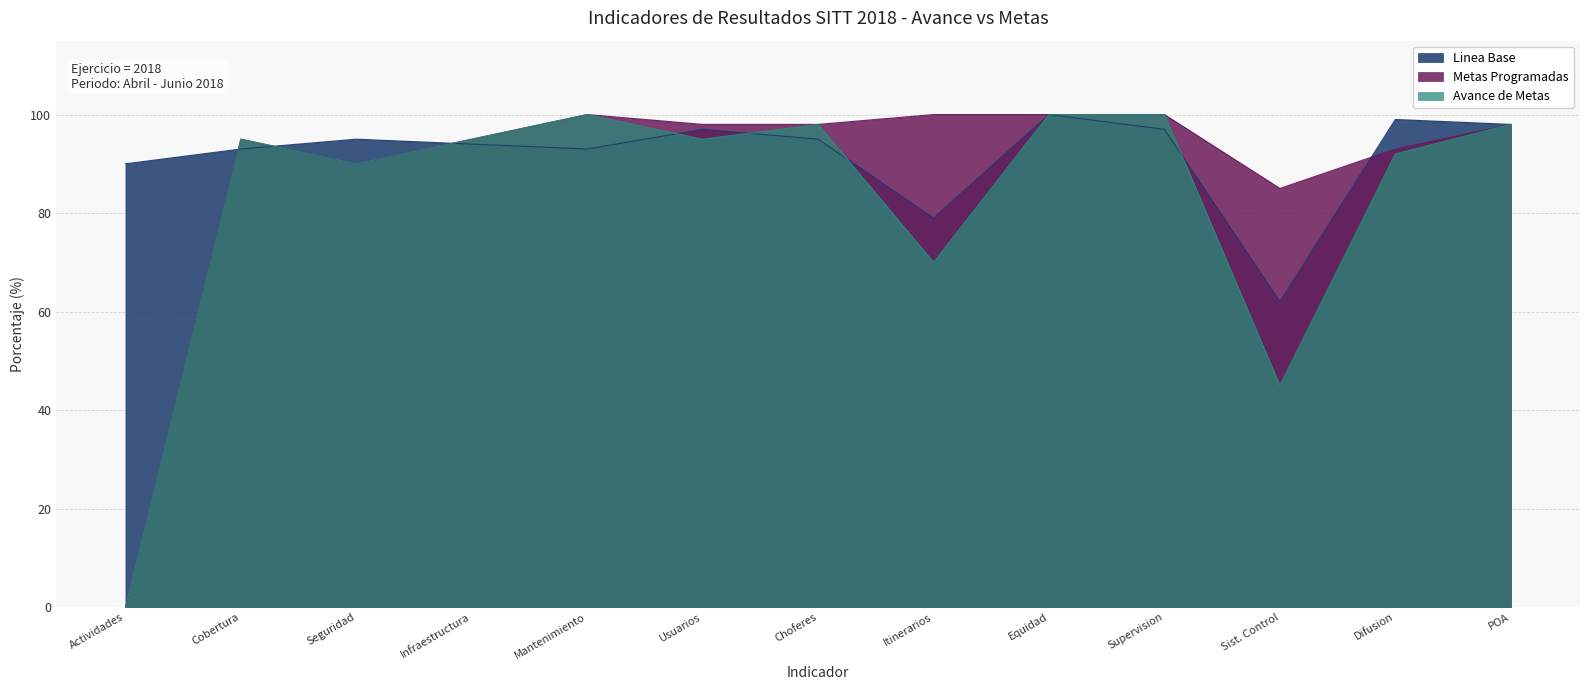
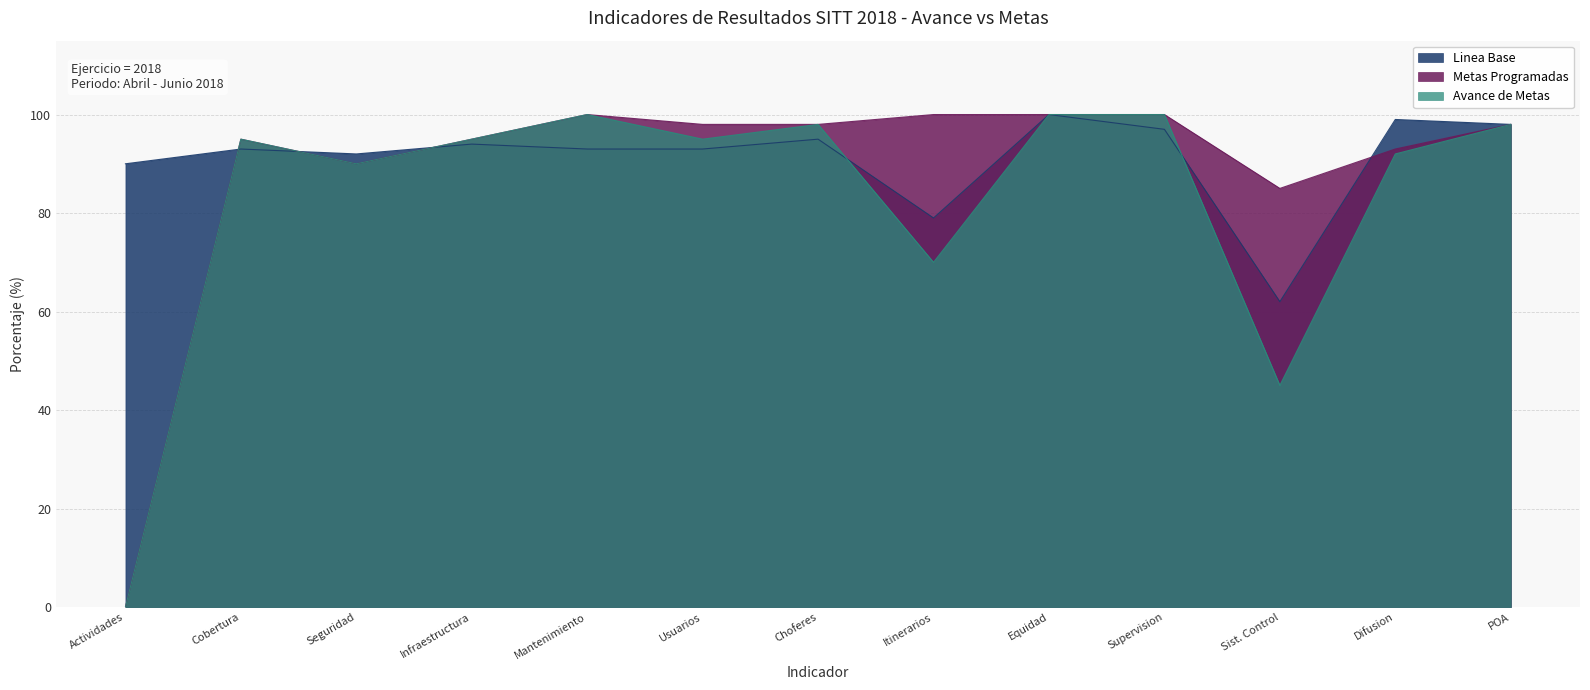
Linea Base, Seguridad: 95 -> 92
Linea Base, Usuarios: 97 -> 93
